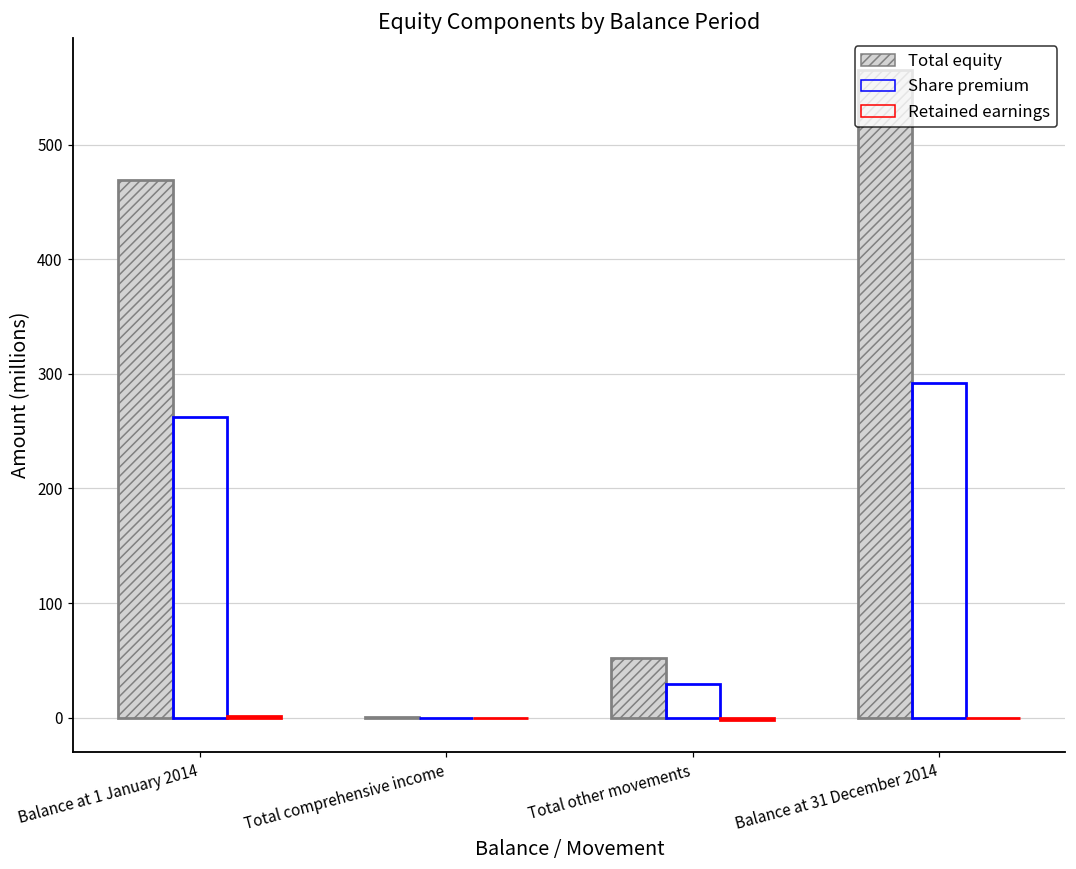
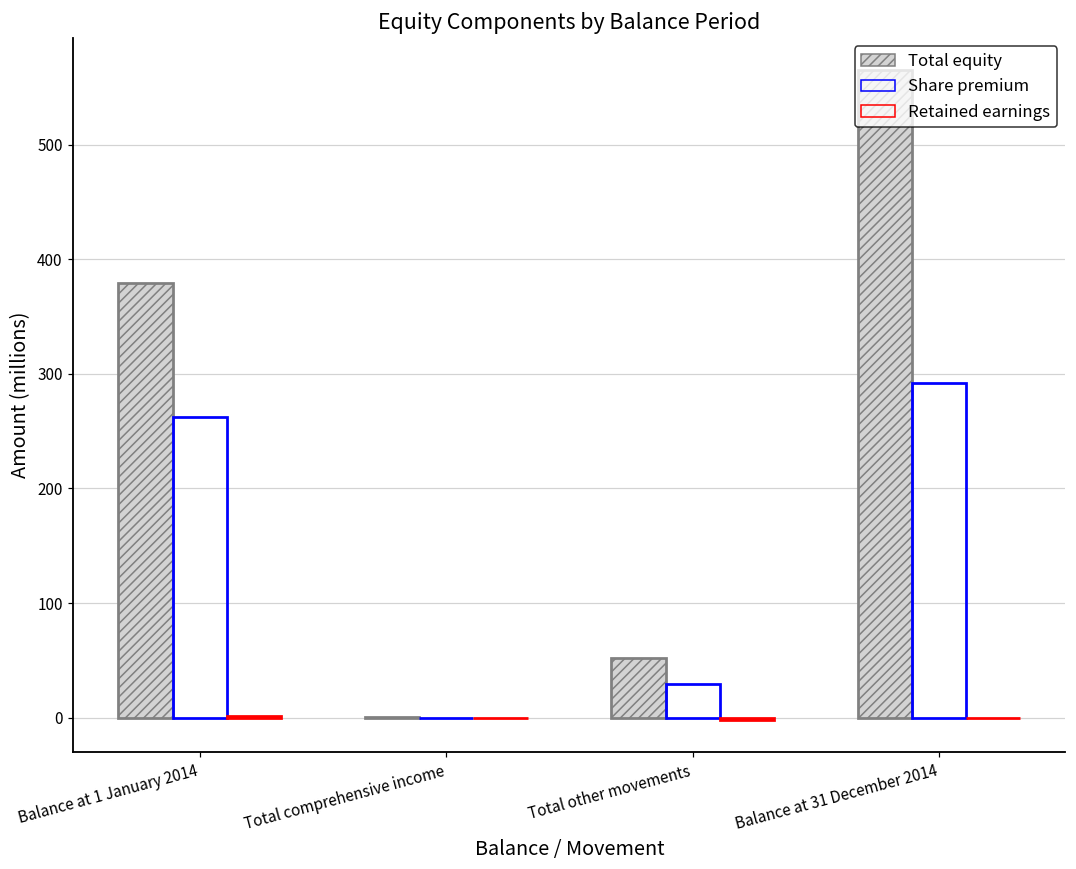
Total equity, Balance at 1 January 2014: 469 -> 379
